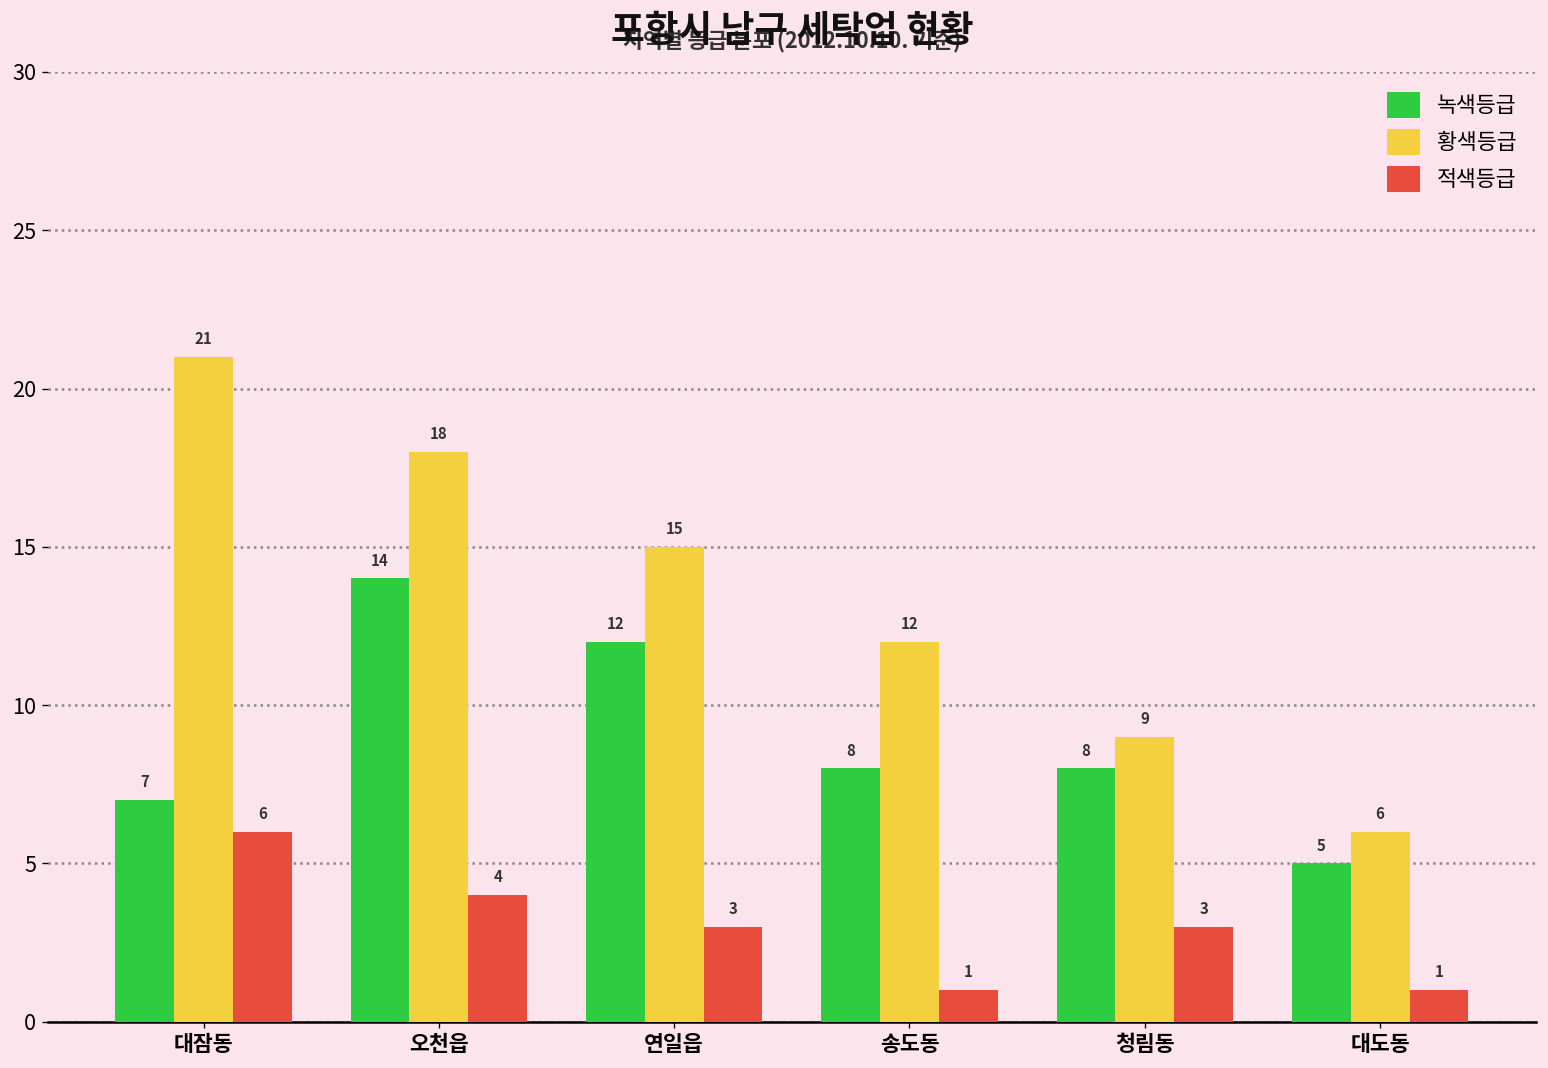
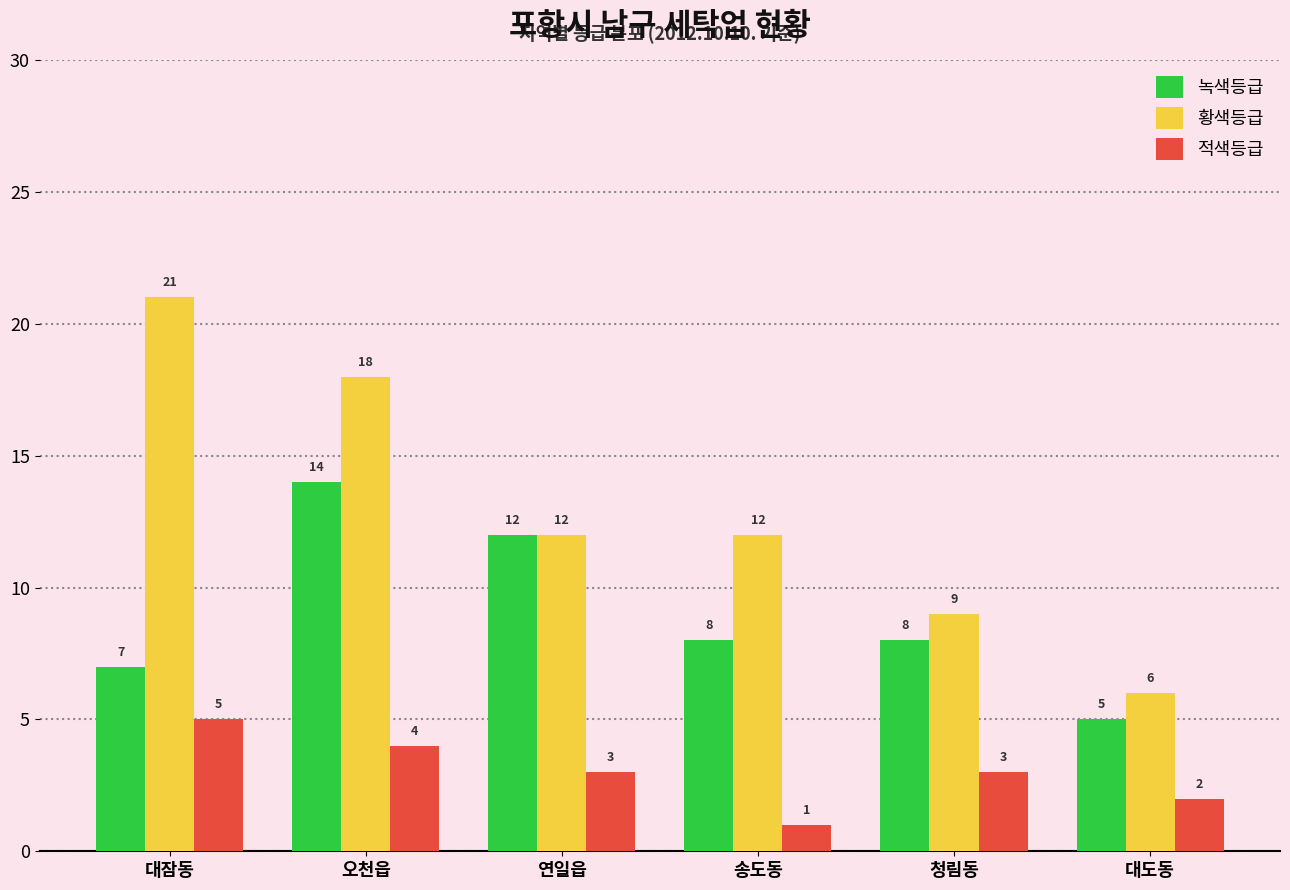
적색등급, 대잠동: 6 -> 5
황색등급, 연일읍: 15 -> 12
적색등급, 대도동: 1 -> 2
